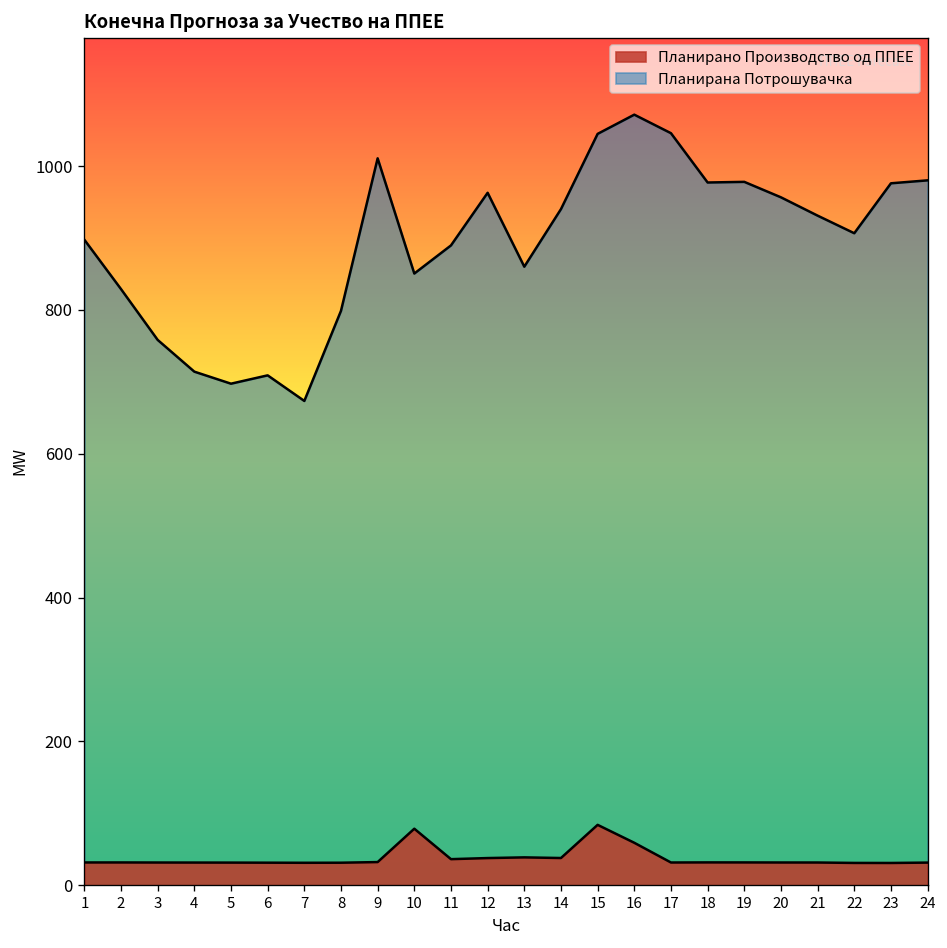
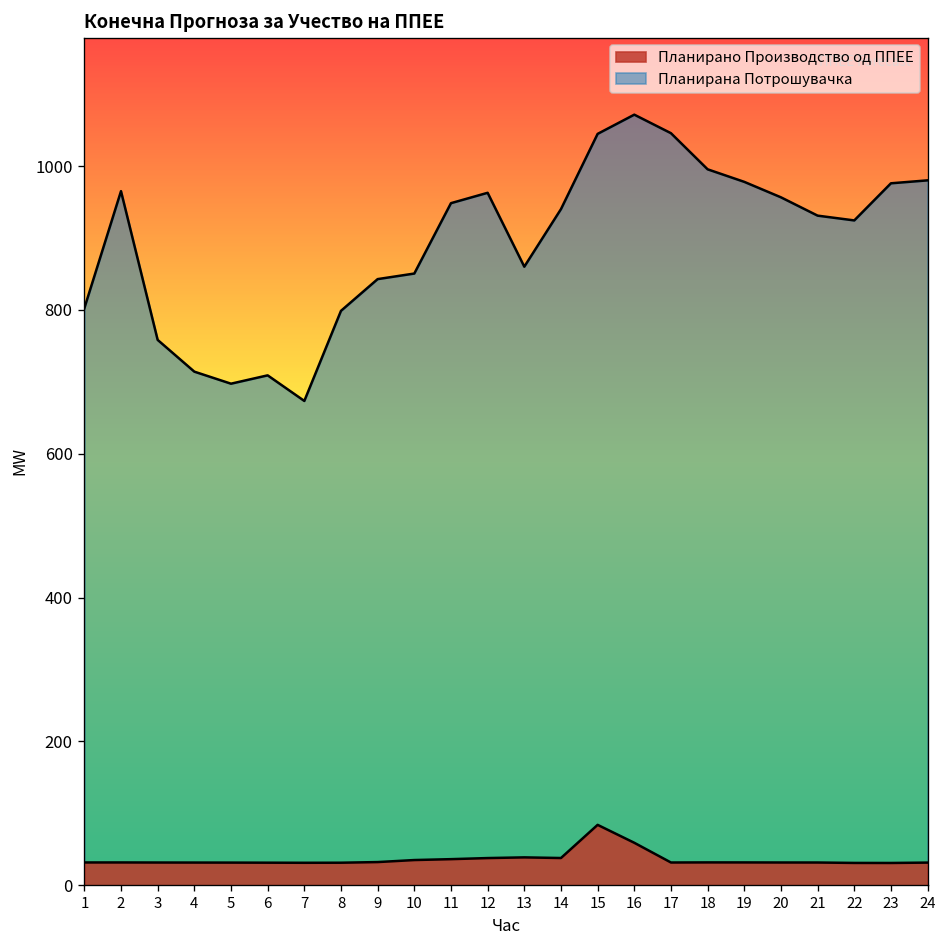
Планирана Потрошувачка, 1: 900 -> 800
Планирана Потрошувачка, 2: 830 -> 970
Планирана Потрошувачка, 9: 1010 -> 840
Планирано Производство од ППЕЕ, 10: 80 -> 40
Планирана Потрошувачка, 11: 890 -> 950
Планирана Потрошувачка, 18: 980 -> 1000
Планирана Потрошувачка, 22: 910 -> 920
